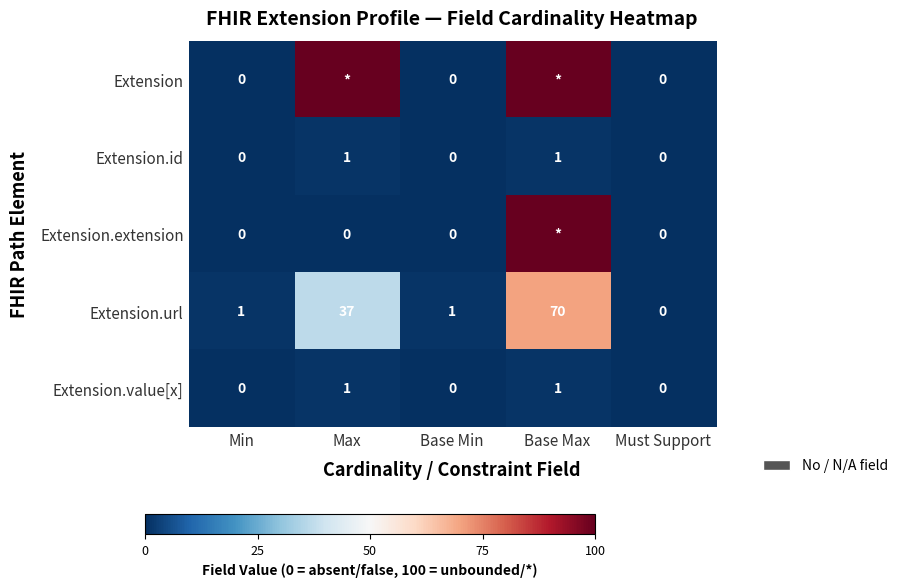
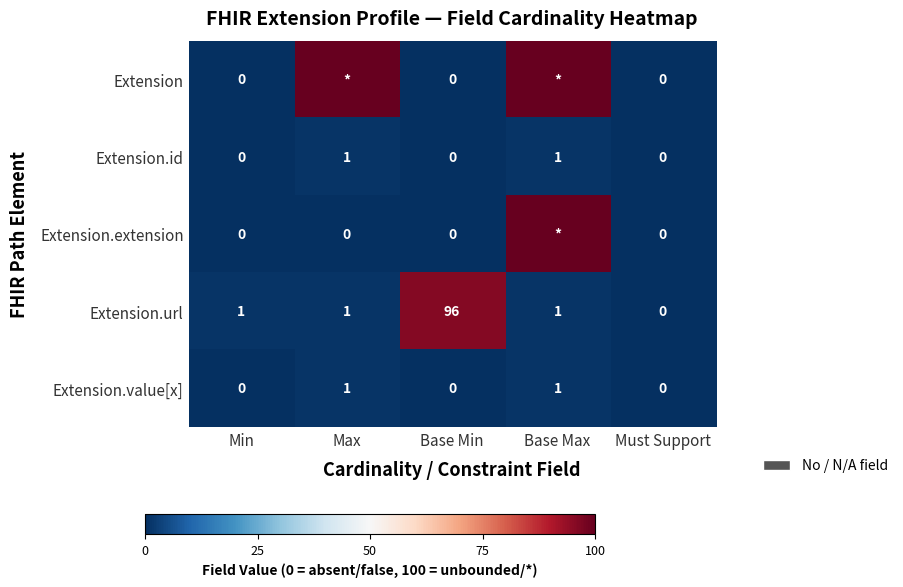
Extension.url, Max: 37 -> 1
Extension.url, Base Min: 1 -> 96
Extension.url, Base Max: 70 -> 1
